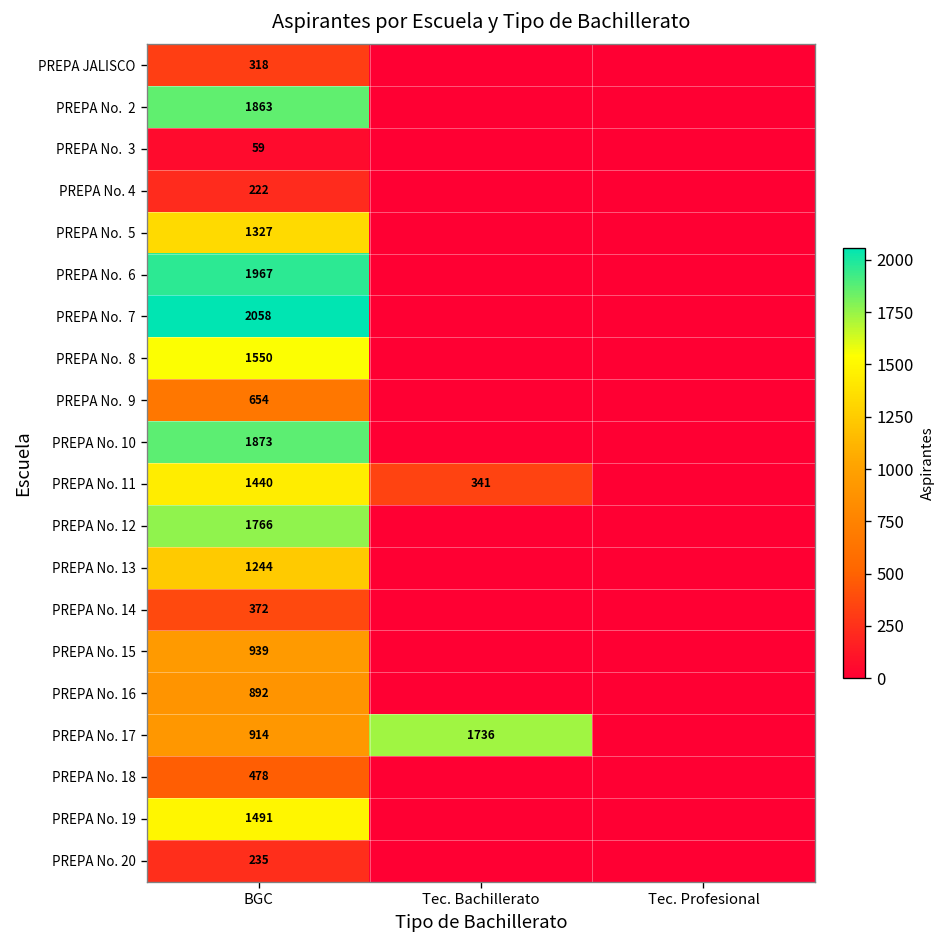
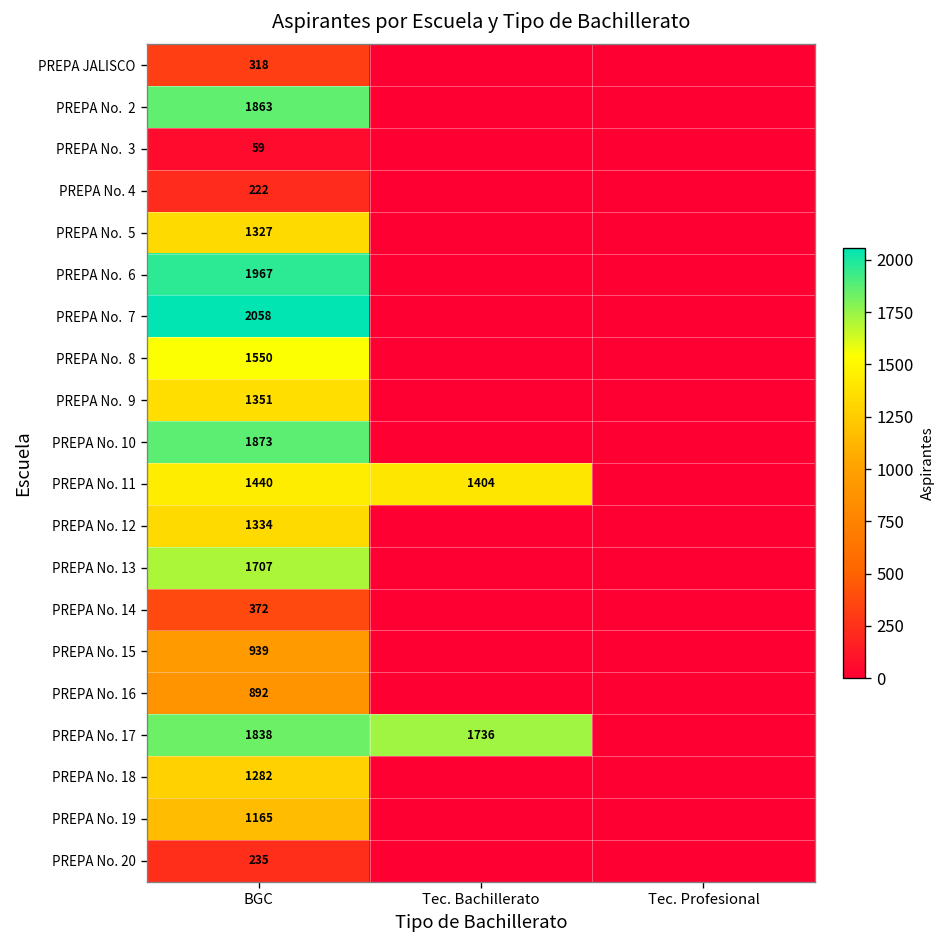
PREPA No. 9, BGC: 654 -> 1351
PREPA No. 11, Tec. Bachillerato: 341 -> 1404
PREPA No. 12, BGC: 1766 -> 1334
PREPA No. 13, BGC: 1244 -> 1707
PREPA No. 17, BGC: 914 -> 1838
PREPA No. 18, BGC: 478 -> 1282
PREPA No. 19, BGC: 1491 -> 1165
